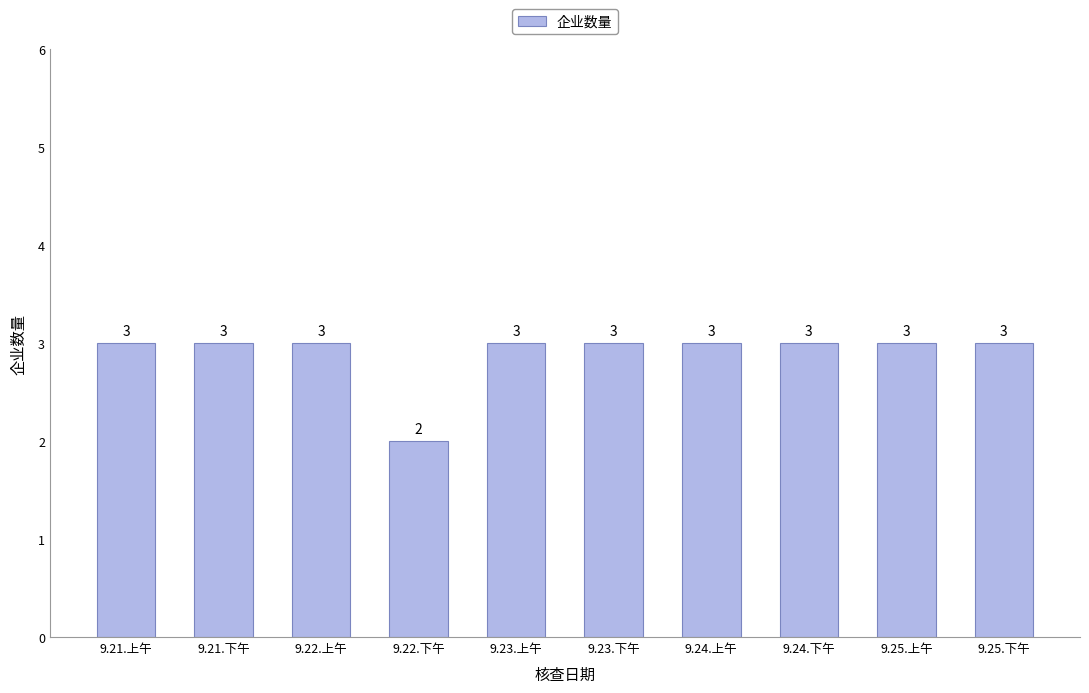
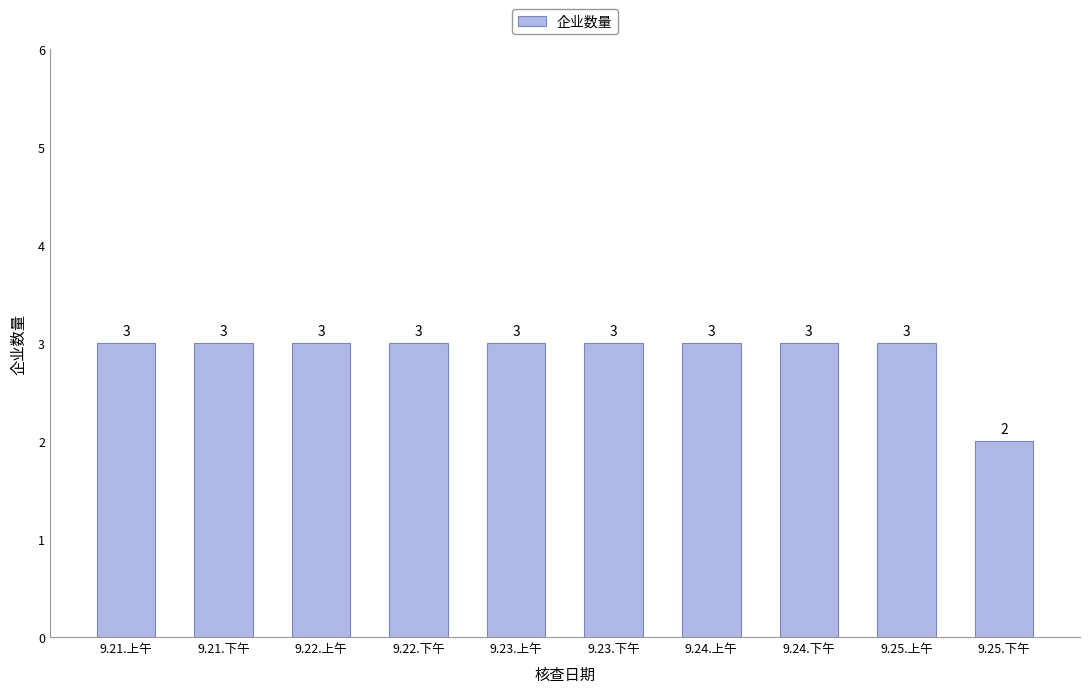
9.22.下午: 2 -> 3
9.25.下午: 3 -> 2
